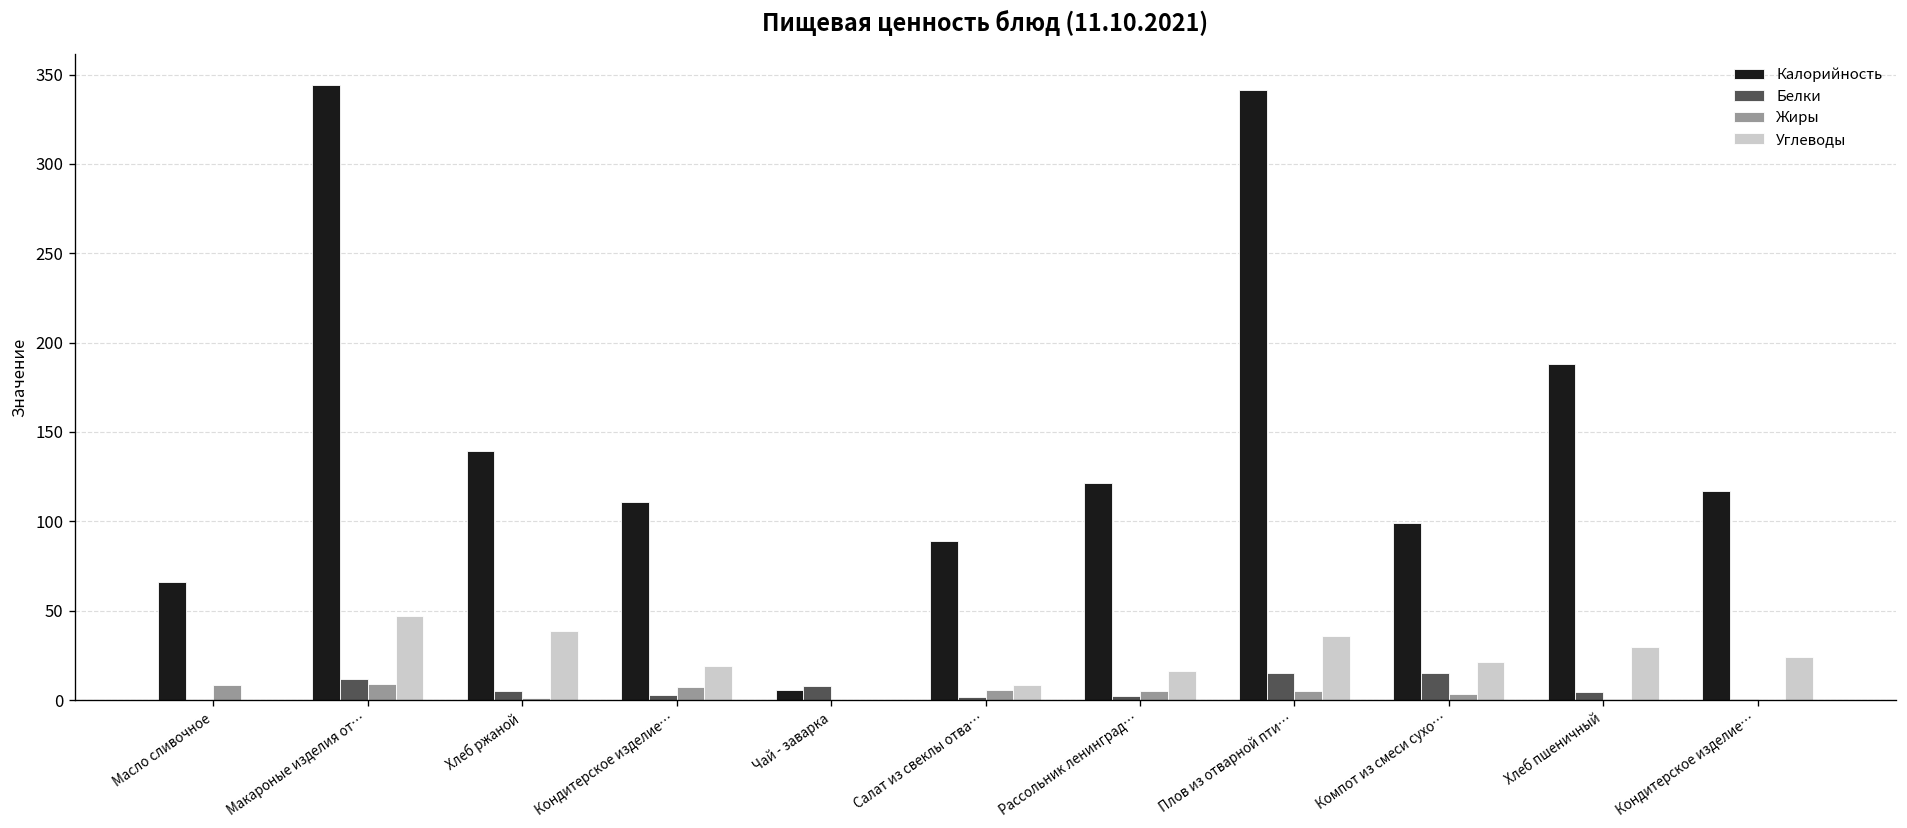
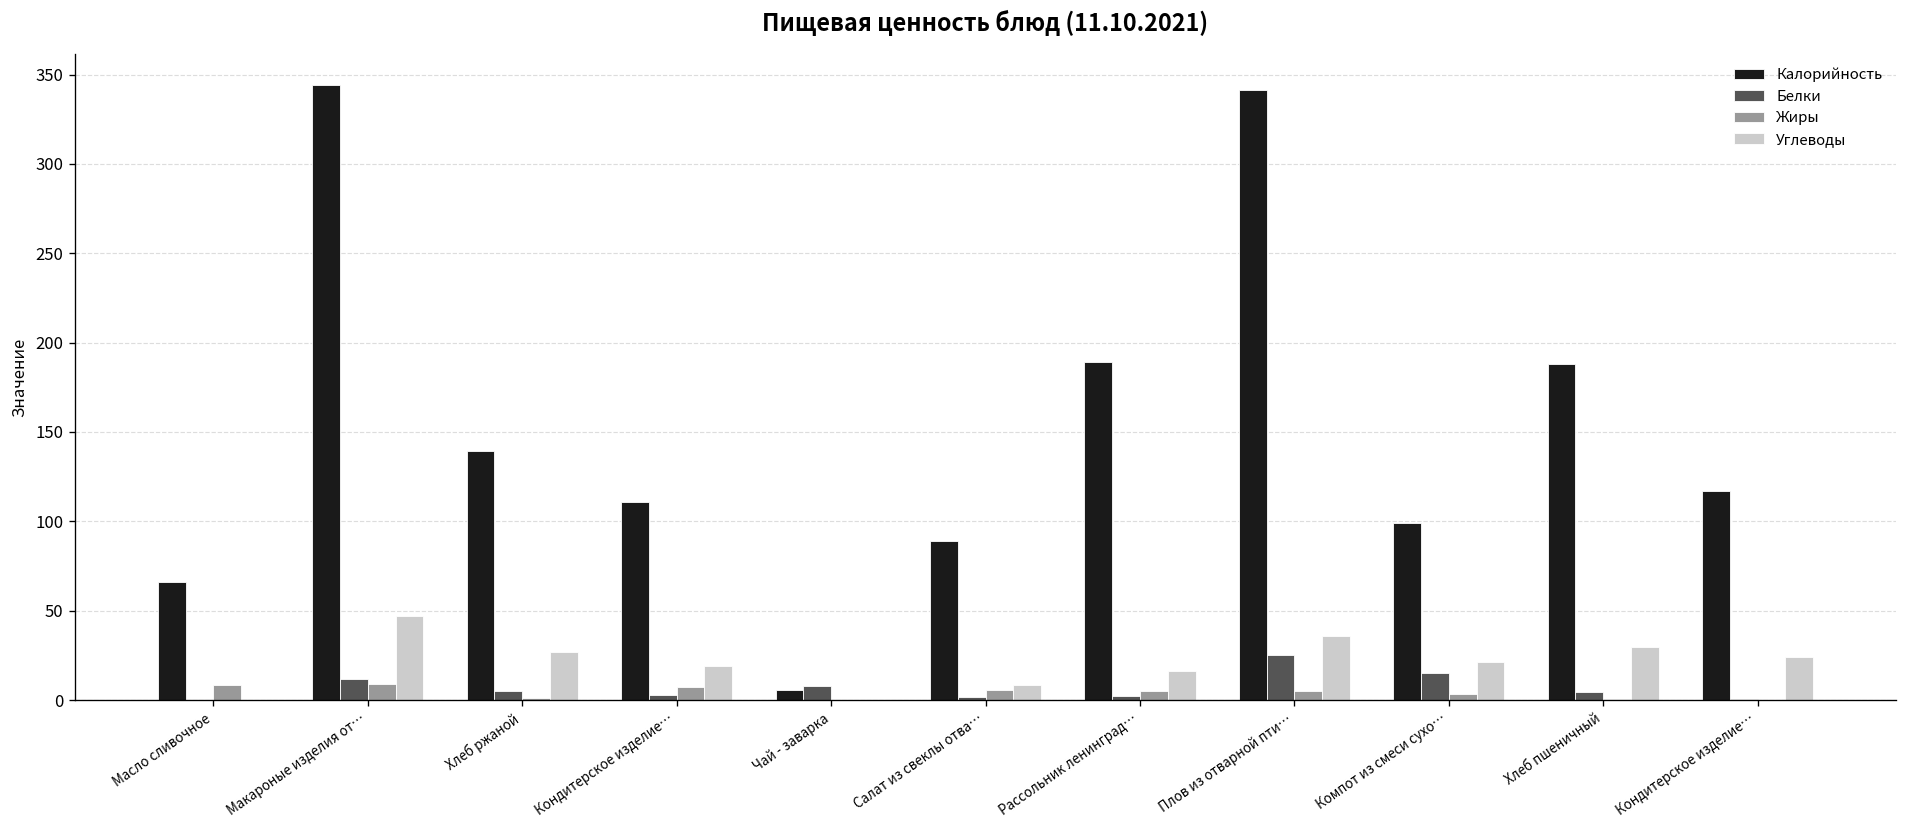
Углеводы, Хлеб ржаной: 39 -> 27
Калорийность, Рассольник ленинград…: 121 -> 189
Белки, Плов из отварной пти…: 15 -> 25
